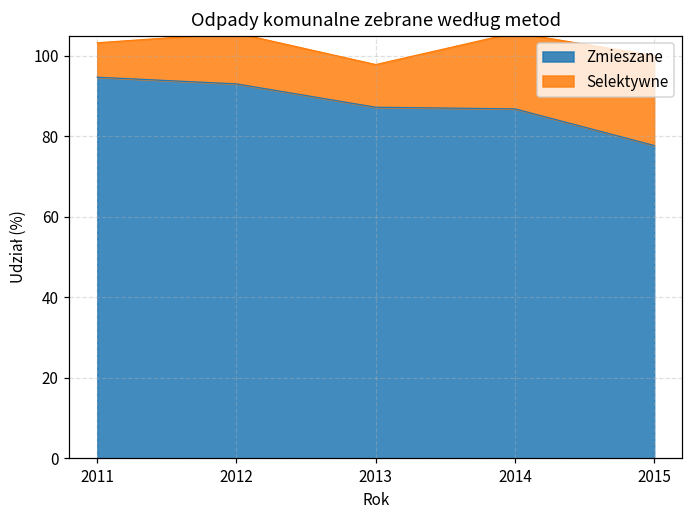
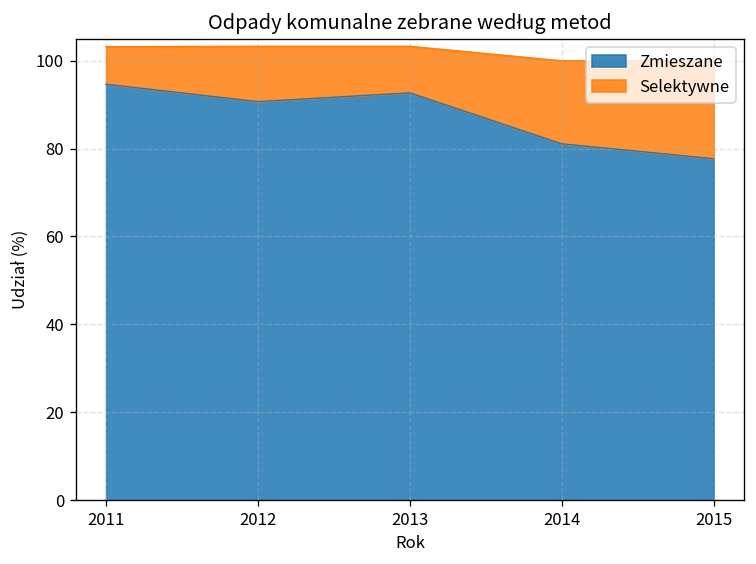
Zmieszane, 2012: 93 -> 91
Zmieszane, 2013: 87 -> 93
Zmieszane, 2014: 87 -> 81
